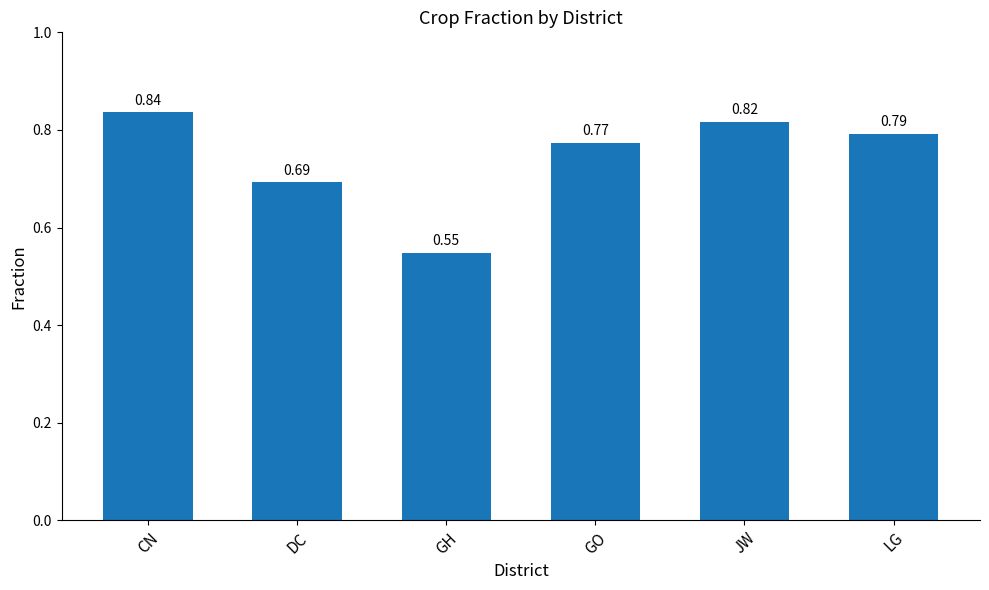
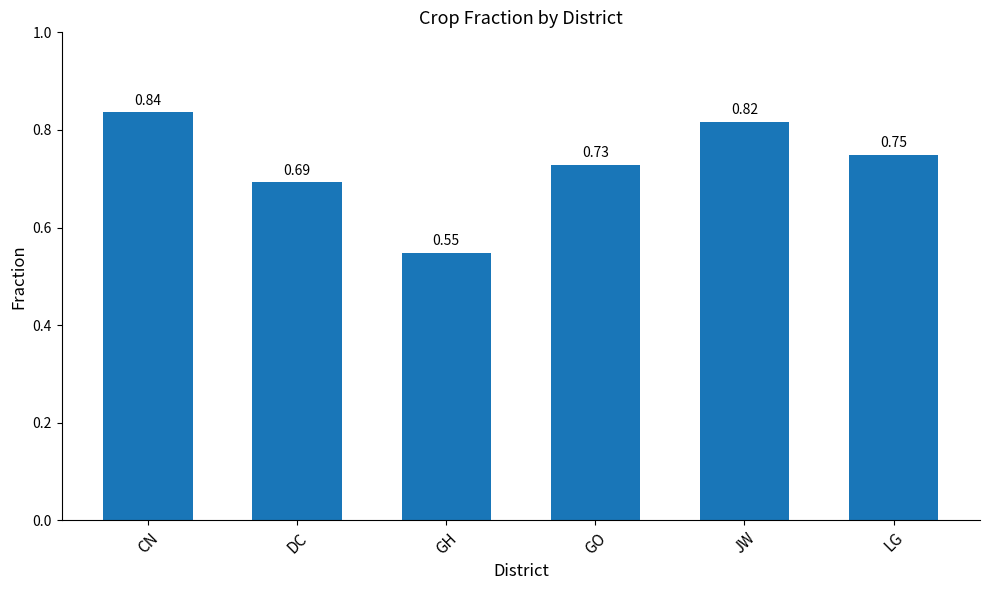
GO: 0.77 -> 0.73
LG: 0.79 -> 0.75
